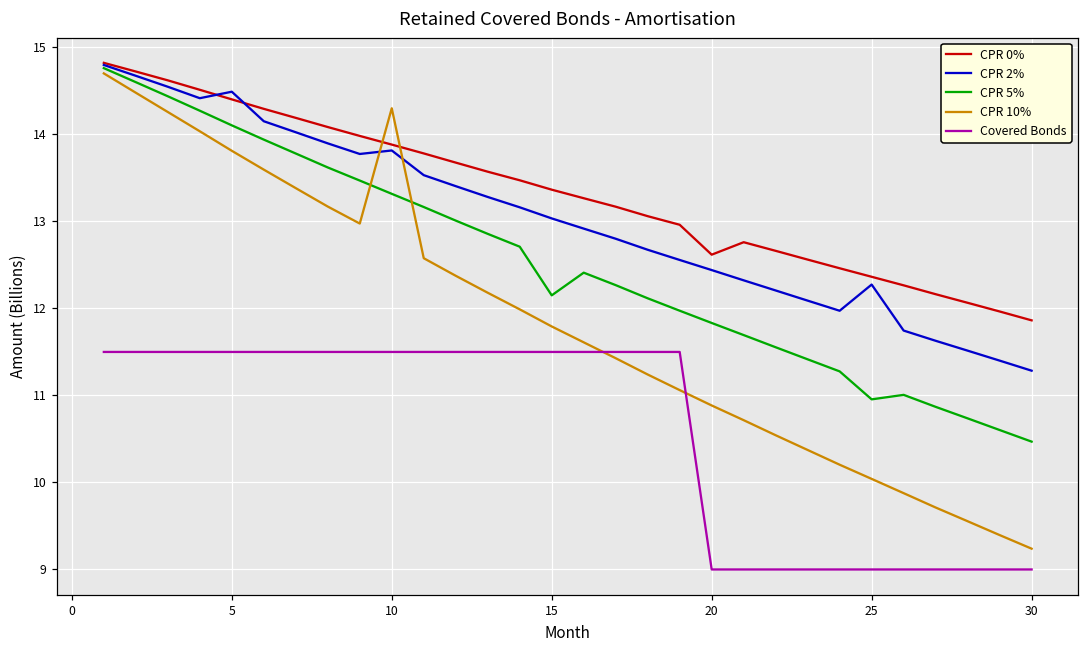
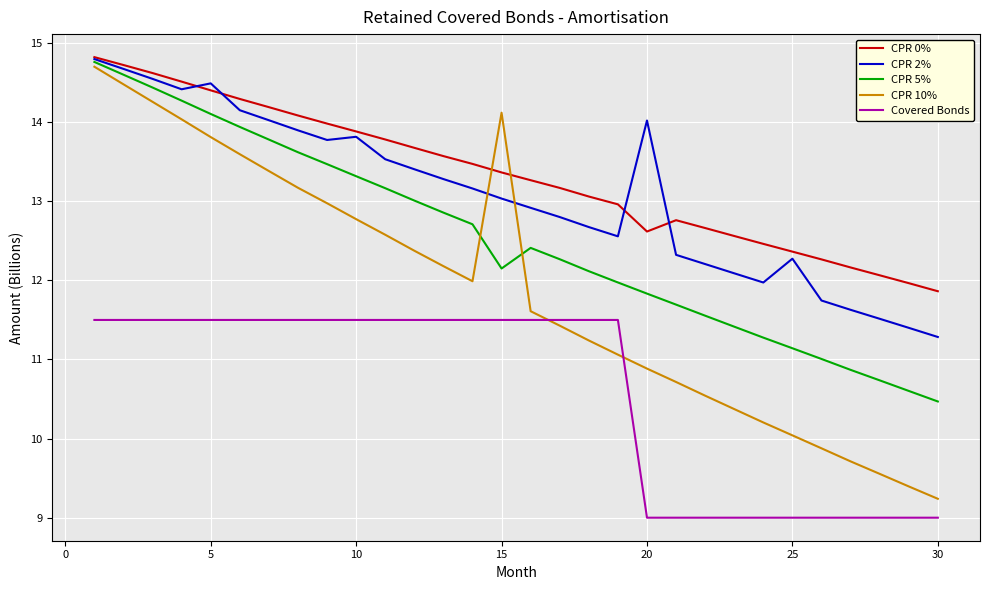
CPR 10%, 10: 14.3 -> 12.8
CPR 10%, 15: 11.8 -> 14.1
CPR 2%, 20: 12.4 -> 14.0
CPR 5%, 25: 11.0 -> 11.1
